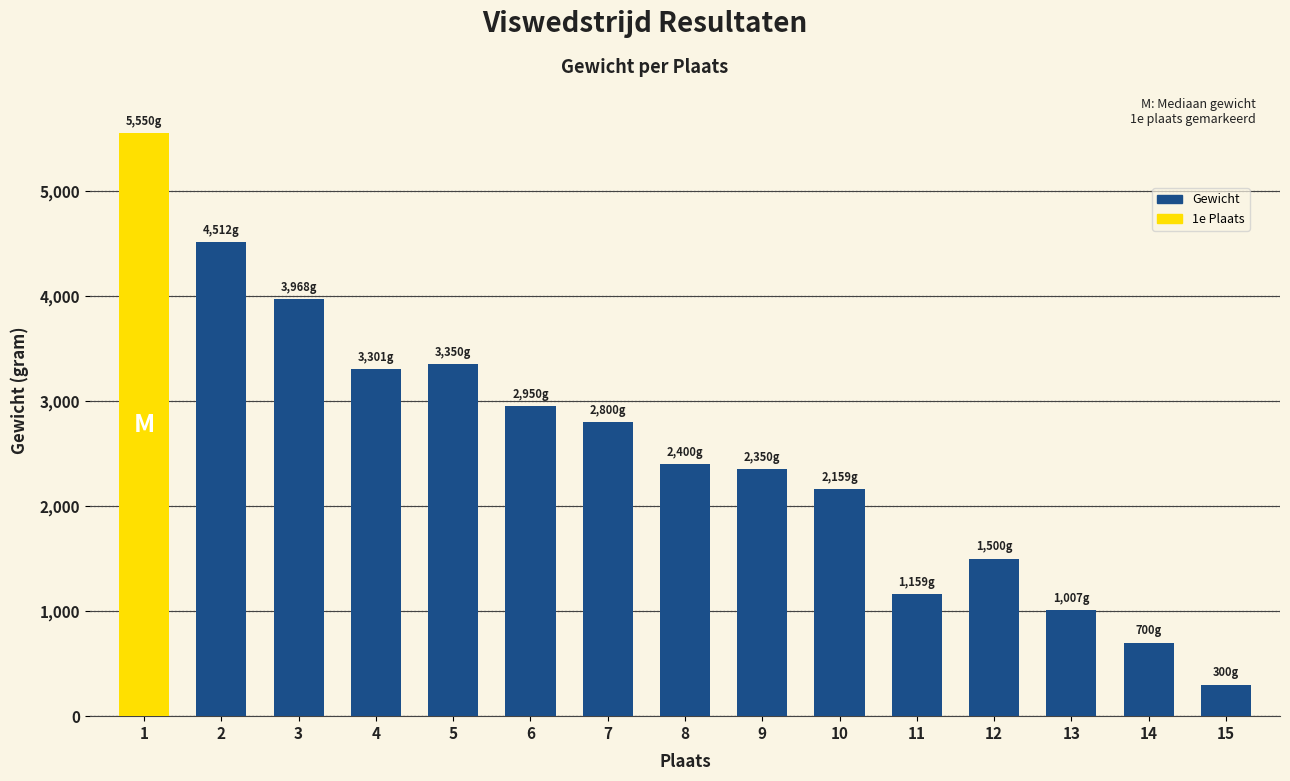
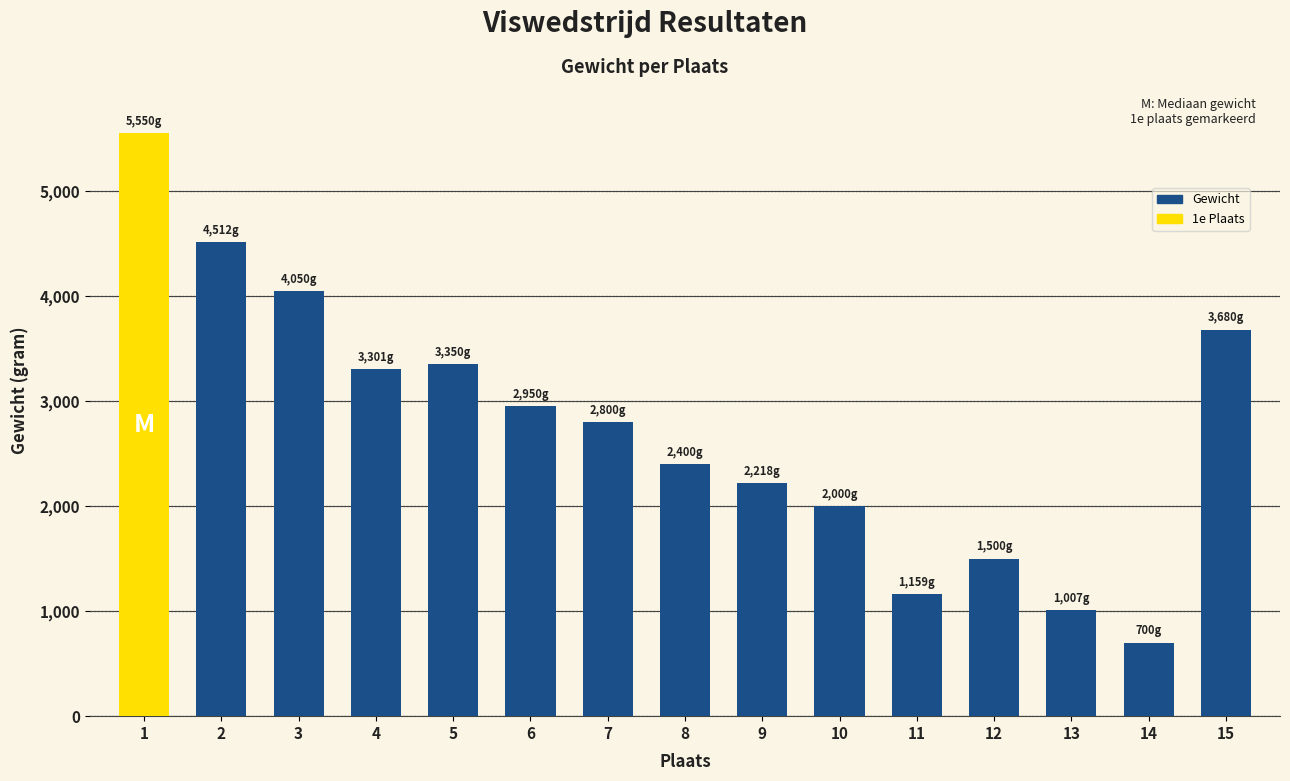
3: 3,968g -> 4,050g
9: 2,350g -> 2,218g
10: 2,159g -> 2,000g
15: 300g -> 3,680g
